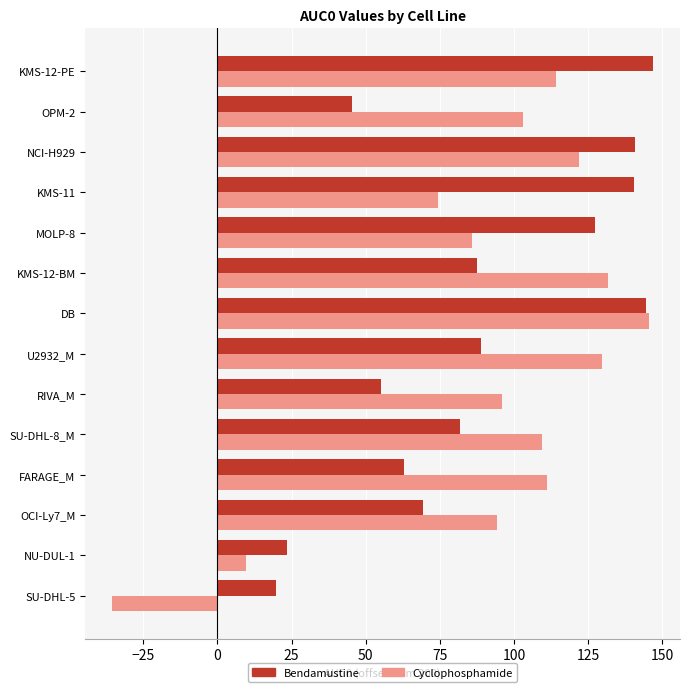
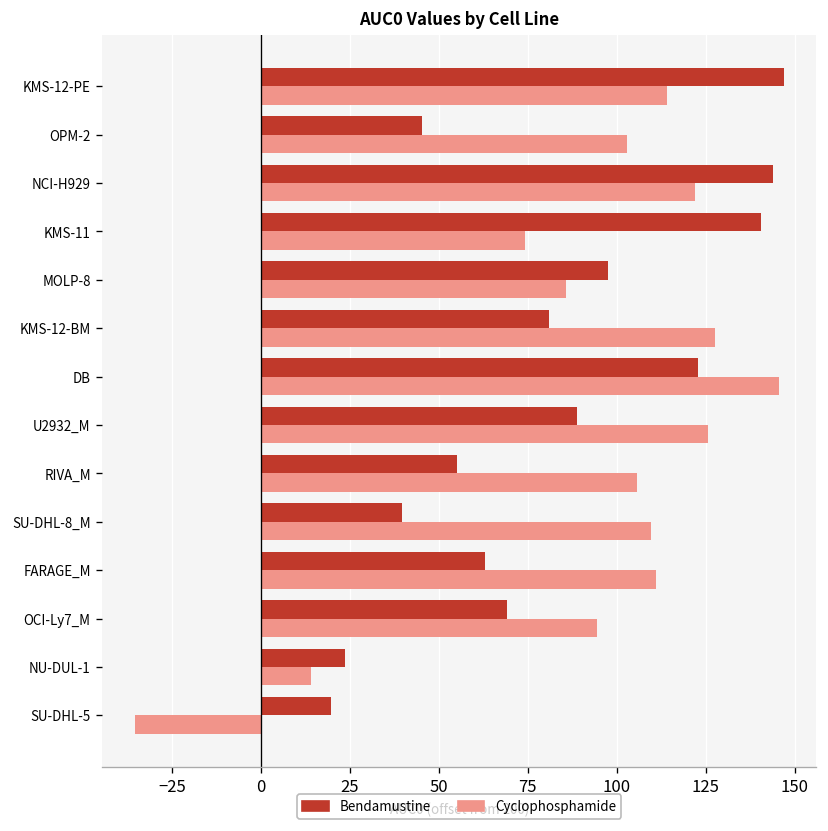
Bendamustine, NCI-H929: 141 -> 144
Bendamustine, MOLP-8: 127 -> 98
Bendamustine, KMS-12-BM: 87 -> 81
Cyclophosphamide, KMS-12-BM: 132 -> 128
Bendamustine, DB: 145 -> 123
Cyclophosphamide, U2932_M: 130 -> 126
Cyclophosphamide, RIVA_M: 96 -> 106
Bendamustine, SU-DHL-8_M: 82 -> 40
Cyclophosphamide, NU-DUL-1: 10 -> 14
